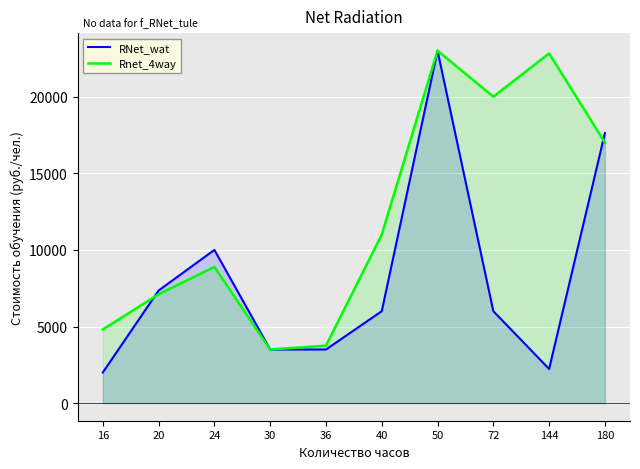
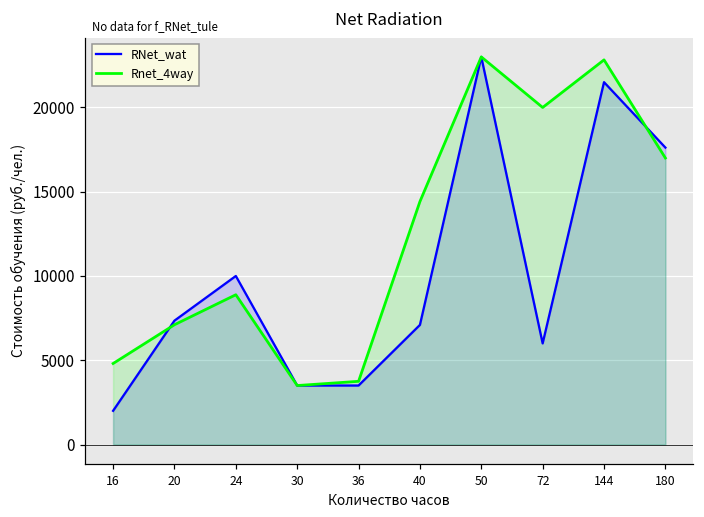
RNet_wat, 40: 6000 -> 7100
Rnet_4way, 40: 11000 -> 14400
RNet_wat, 144: 2200 -> 21500
